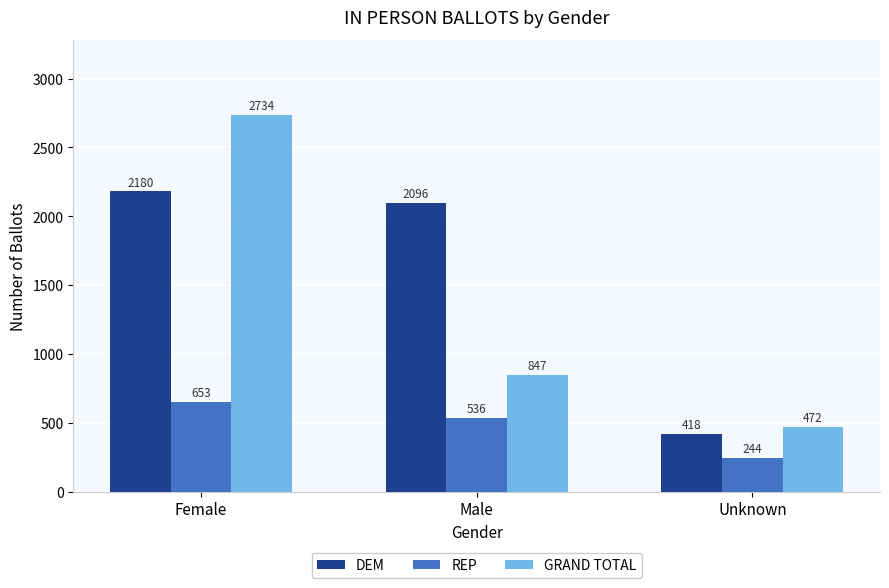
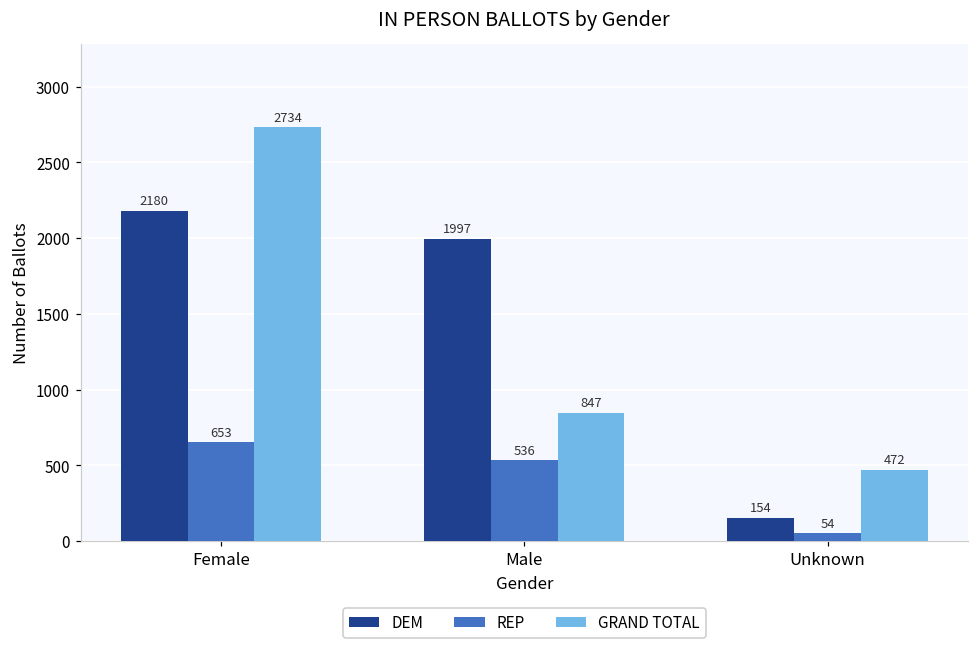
DEM, Male: 2096 -> 1997
DEM, Unknown: 418 -> 154
REP, Unknown: 244 -> 54
